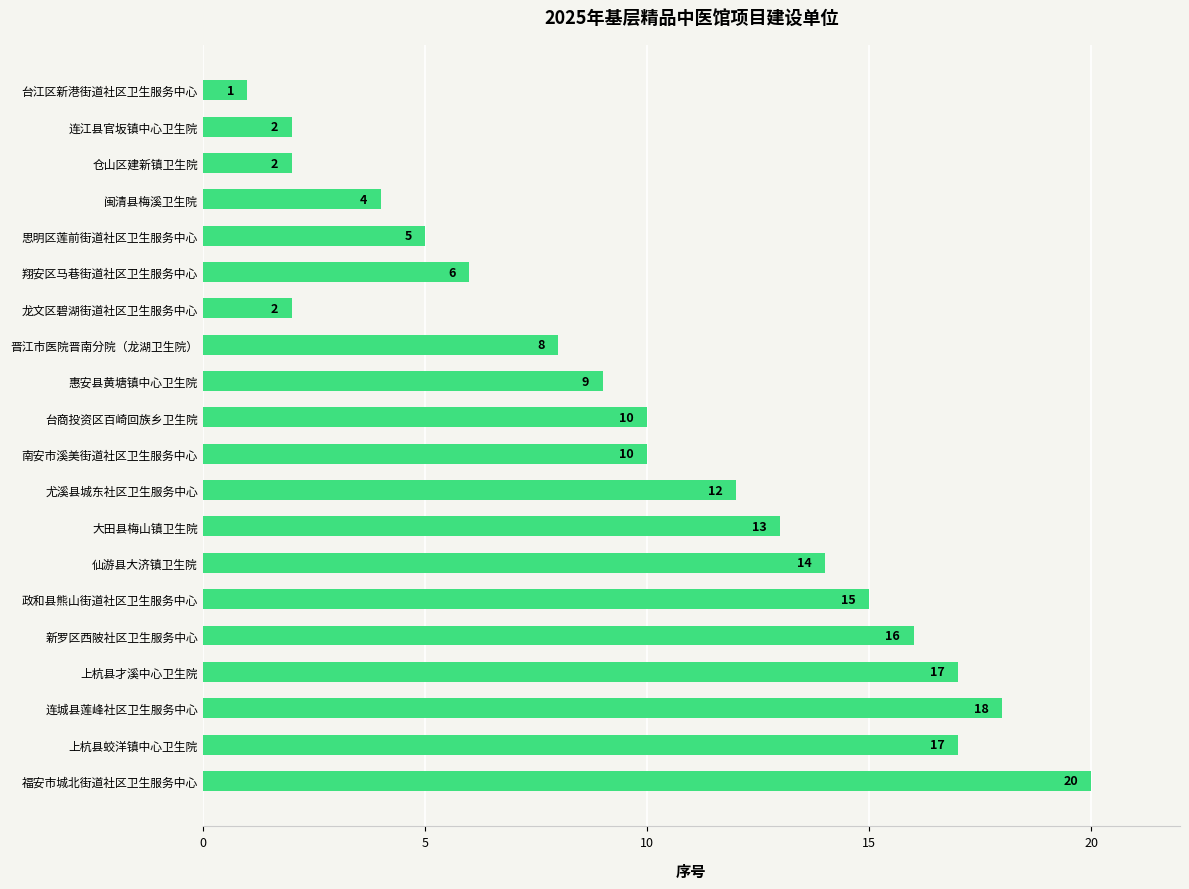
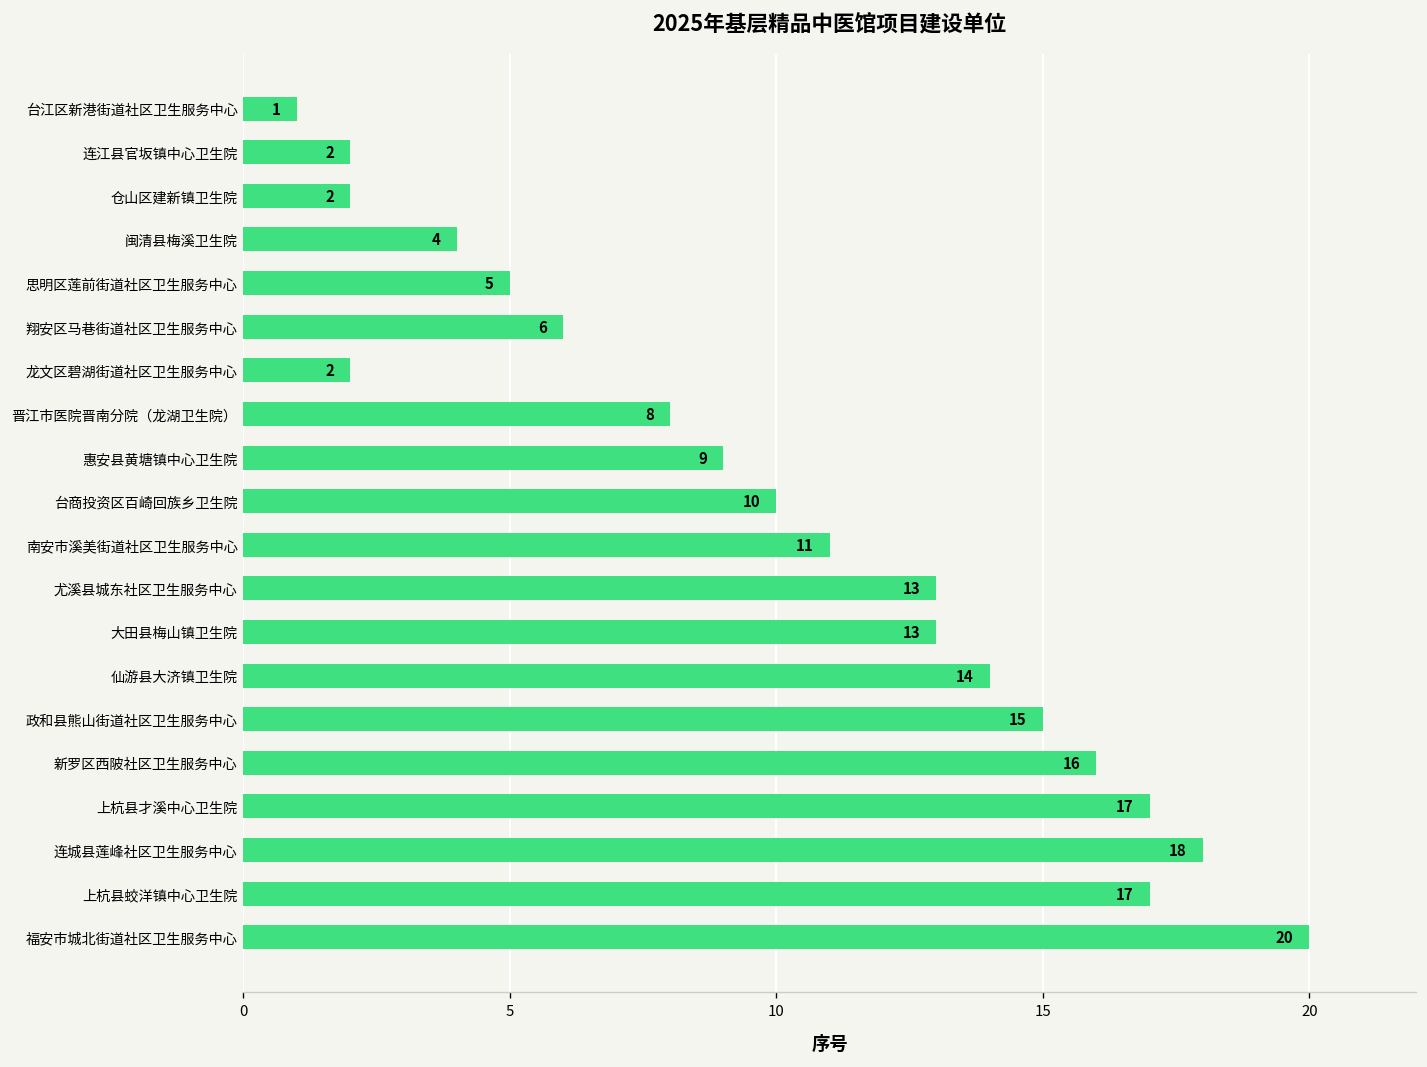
南安市溪美街道社区卫生服务中心: 10 -> 11
尤溪县城东社区卫生服务中心: 12 -> 13
